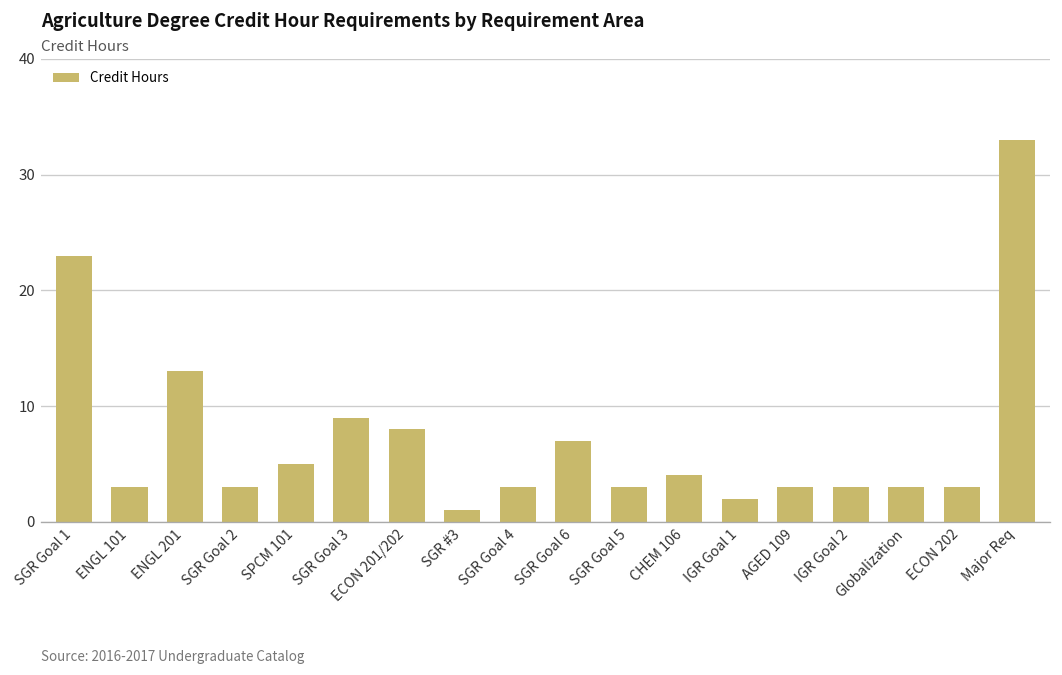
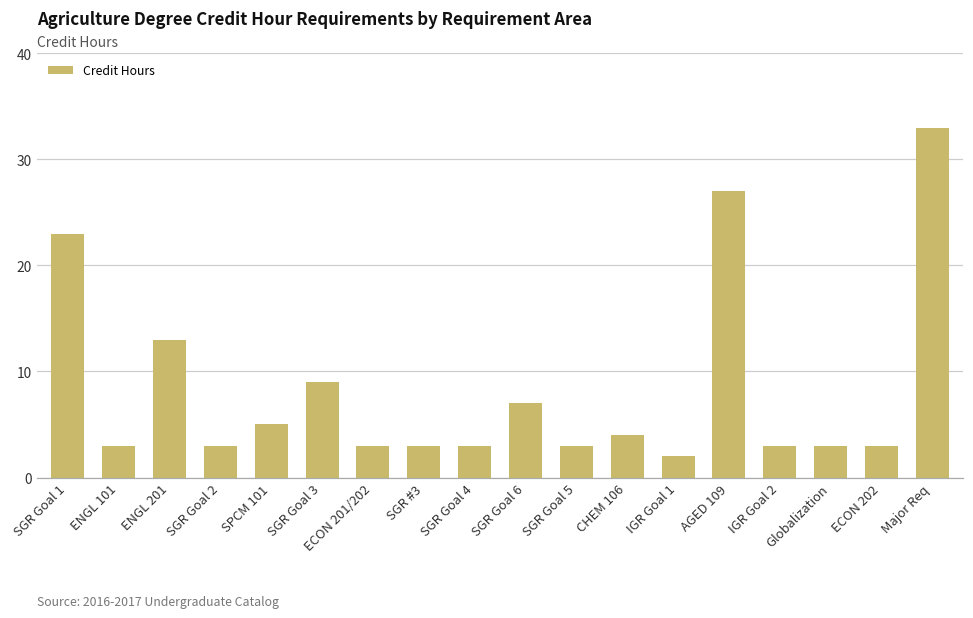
ECON 201/202: 8 -> 3
SGR #3: 1 -> 3
AGED 109: 3 -> 27
